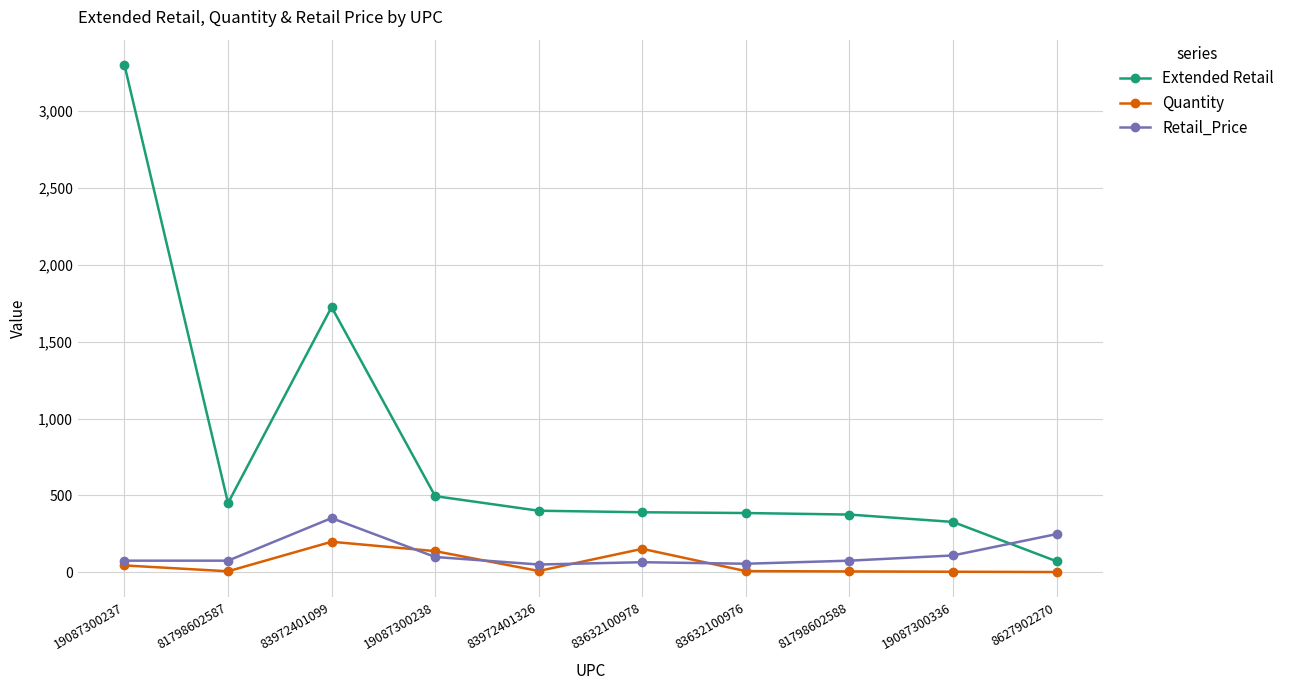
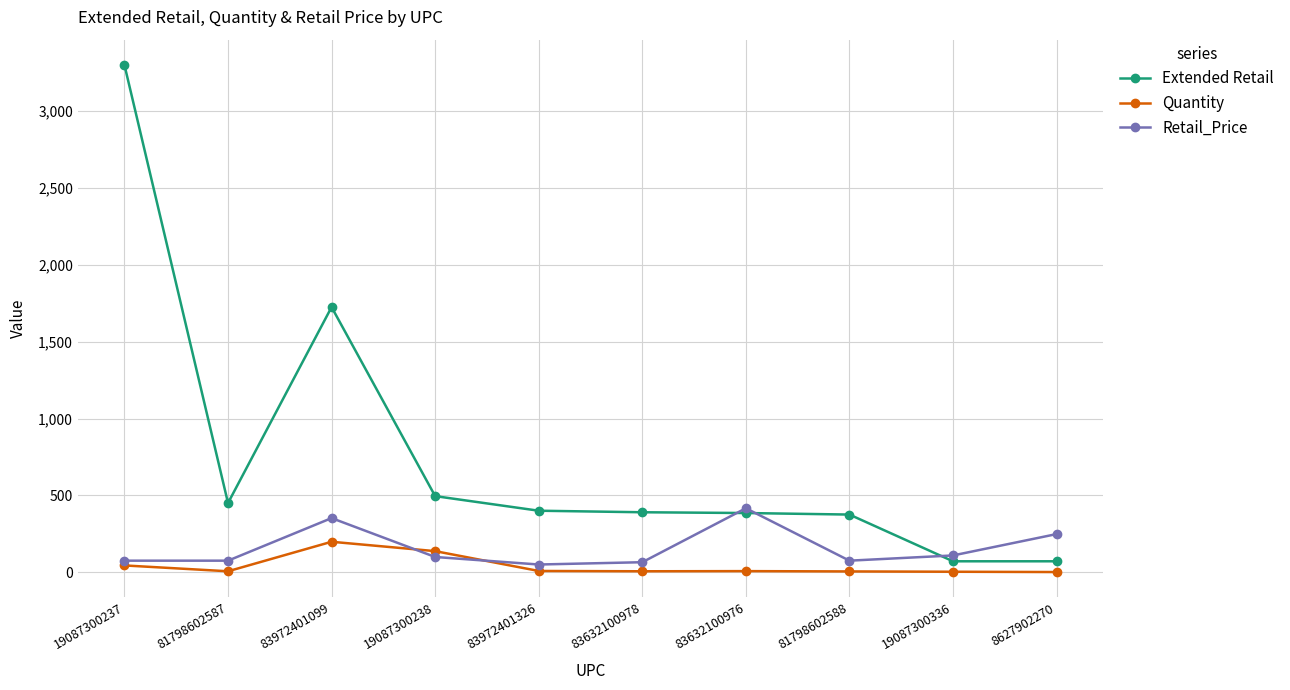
Quantity, 83632100978: 150 -> 10
Retail_Price, 83632100976: 60 -> 420
Extended Retail, 19087300336: 330 -> 70
